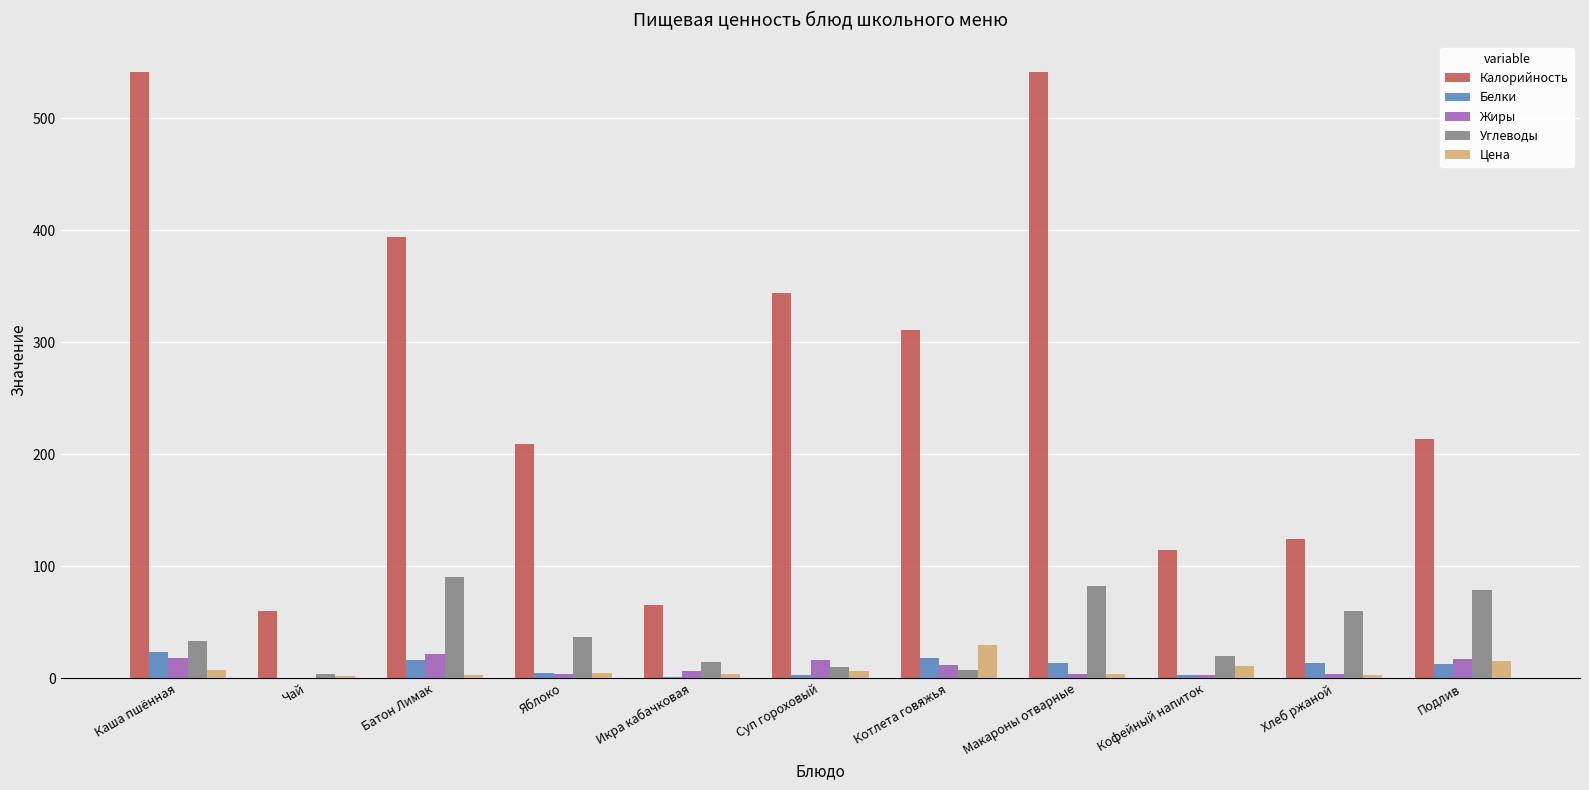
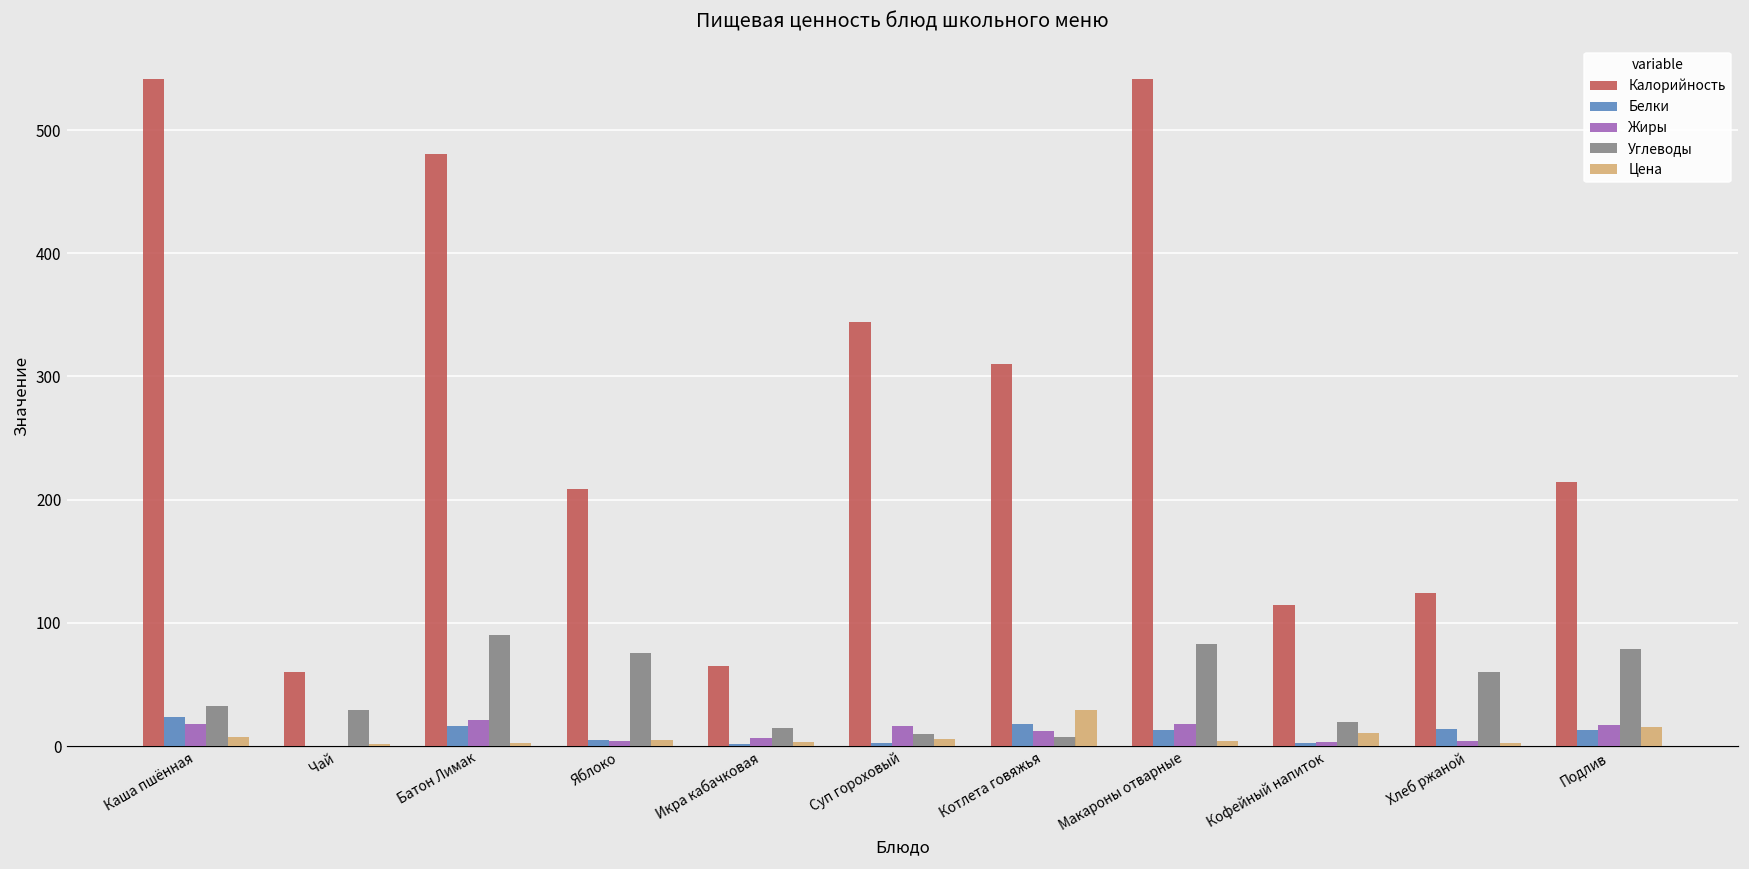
Углеводы, Чай: 4 -> 29
Калорийность, Батон Лимак: 394 -> 481
Углеводы, Яблоко: 37 -> 76
Жиры, Макароны отварные: 4 -> 18
